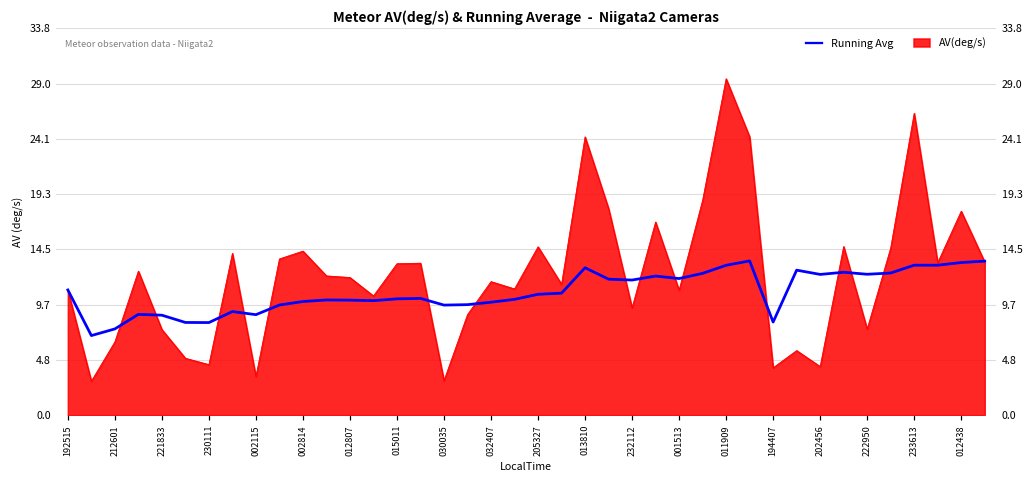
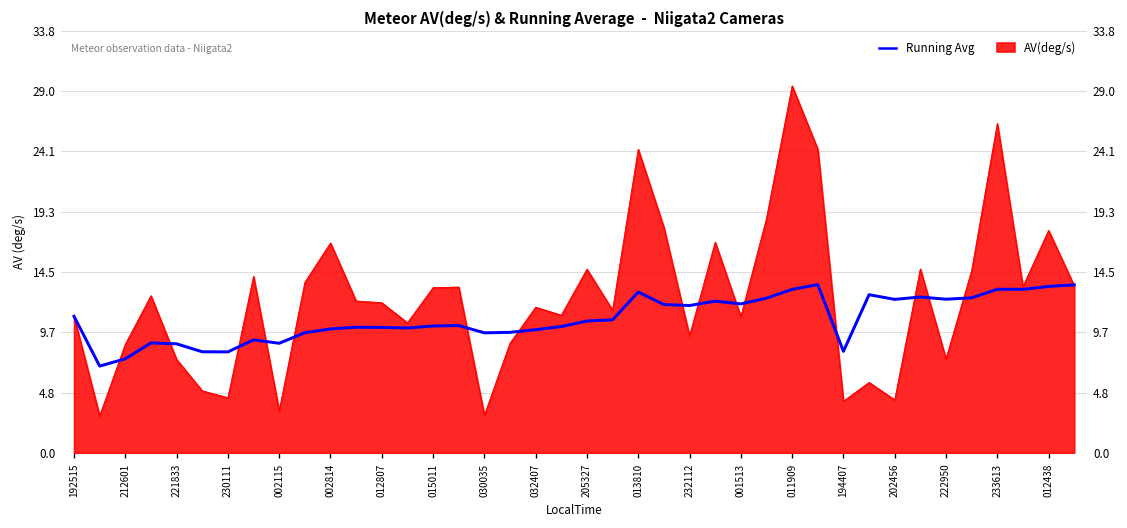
AV(deg/s), 212601: 6.4 -> 8.7
AV(deg/s), 002814: 14.3 -> 16.8
